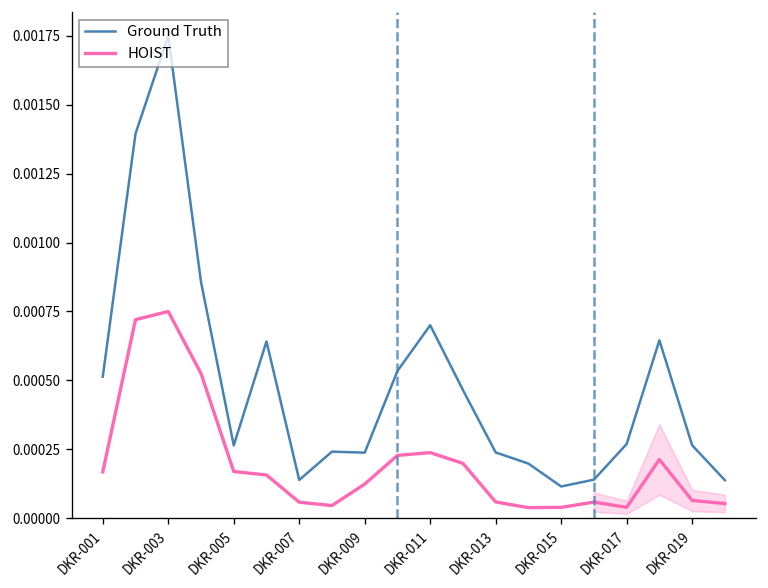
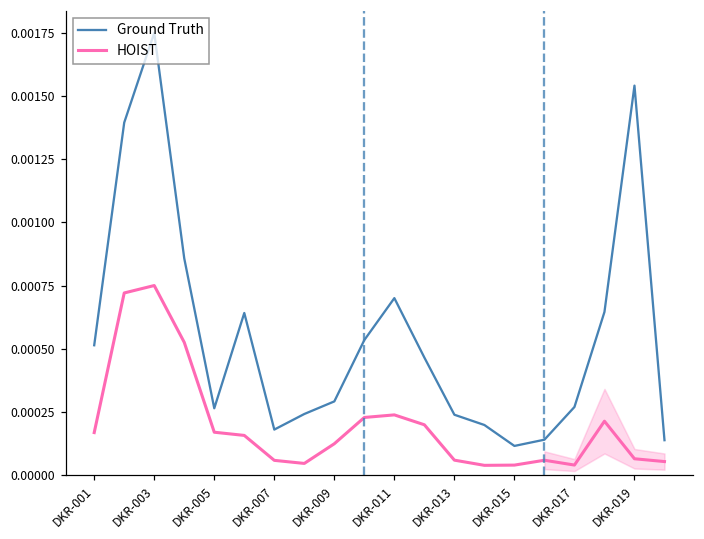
Ground Truth, DKR-007: 0.00014 -> 0.00018
Ground Truth, DKR-009: 0.00024 -> 0.00029
Ground Truth, DKR-019: 0.00026 -> 0.00154
